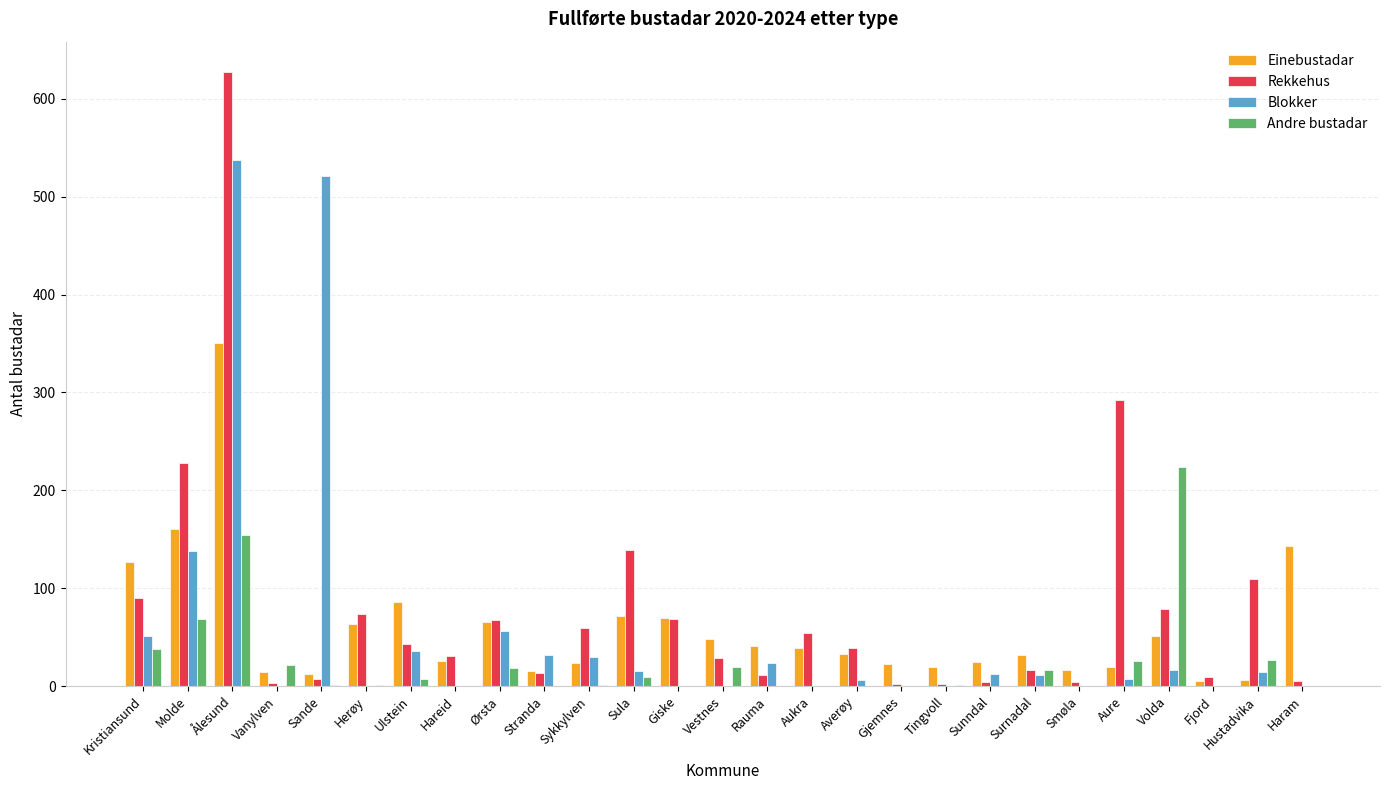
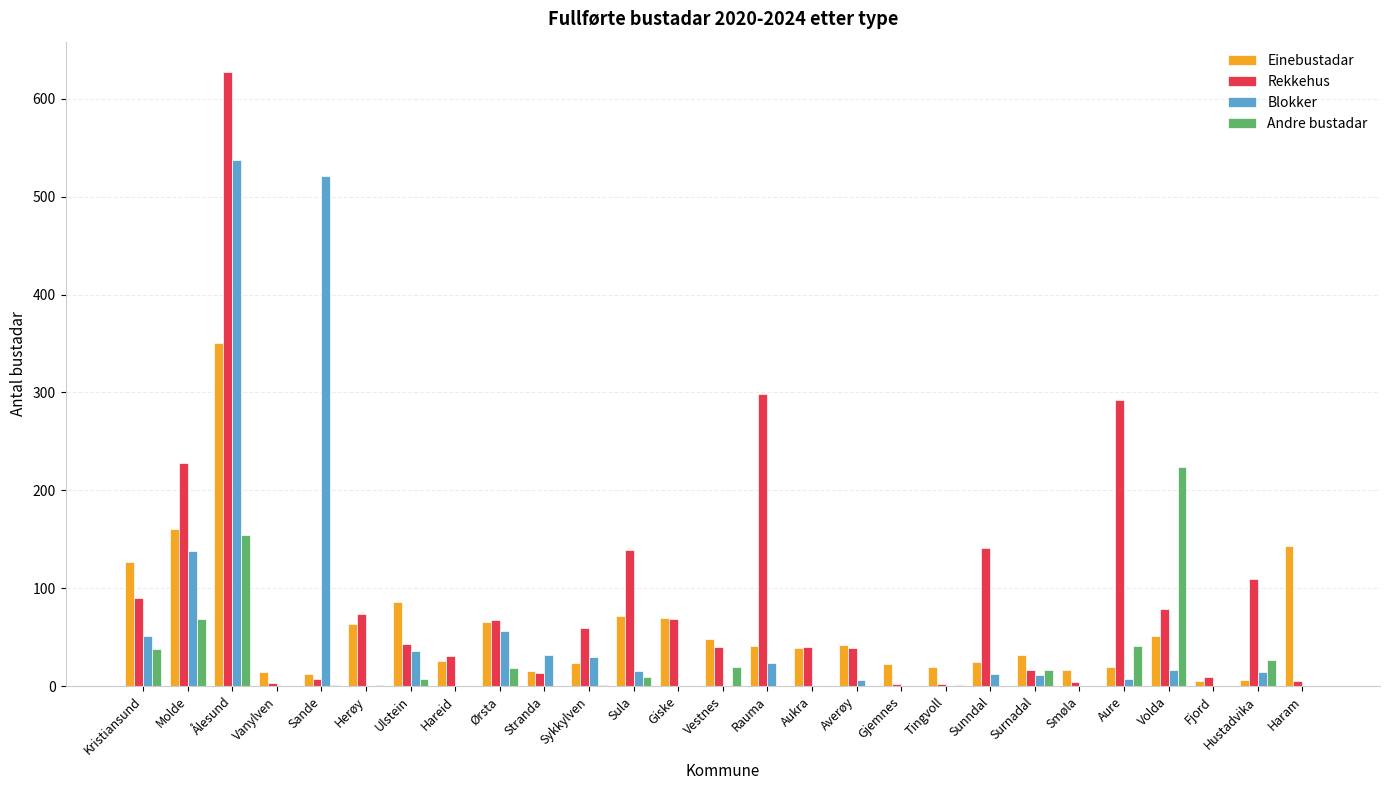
Andre bustadar, Vanylven: 20 -> 0
Rekkehus, Vestnes: 30 -> 40
Rekkehus, Rauma: 10 -> 300
Rekkehus, Aukra: 50 -> 40
Einebustadar, Averøy: 30 -> 40
Rekkehus, Sunndal: 0 -> 140
Andre bustadar, Aure: 30 -> 40
